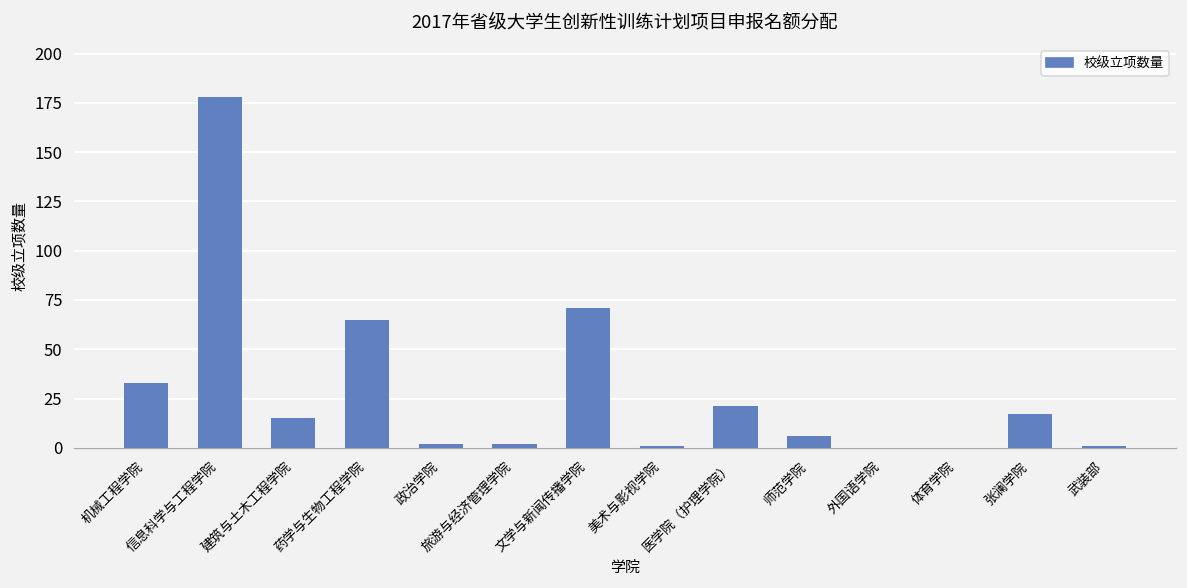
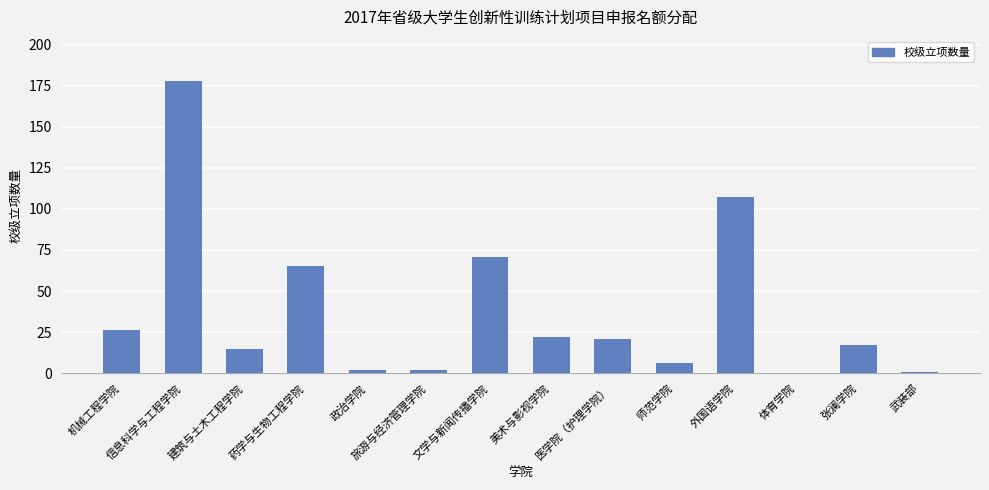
机械工程学院: 33 -> 26
美术与影视学院: 1 -> 22
外国语学院: 0 -> 107
